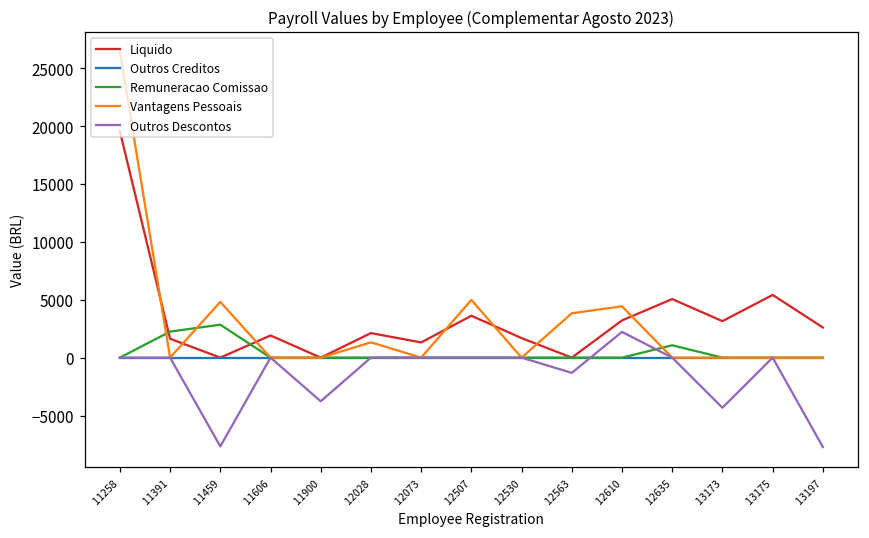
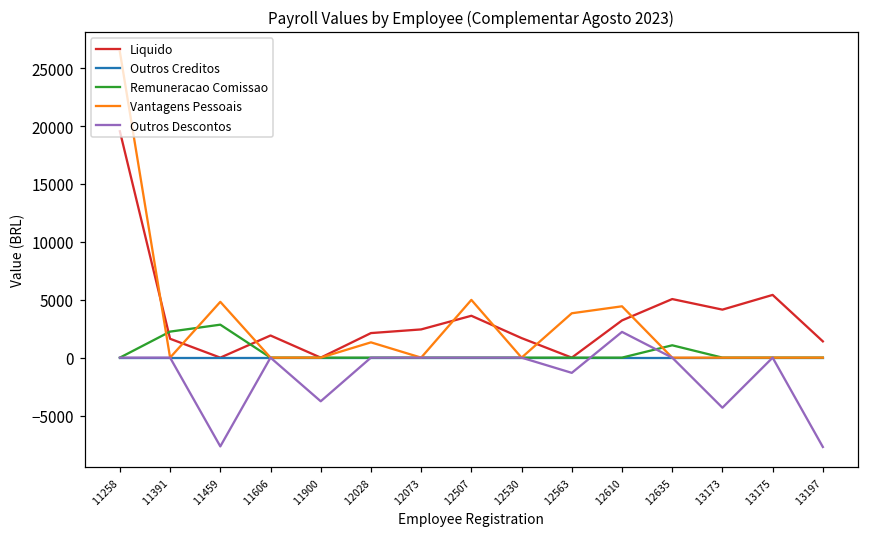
Liquido, 12073: 1300 -> 2400
Liquido, 13173: 3100 -> 4100
Liquido, 13197: 2600 -> 1400
